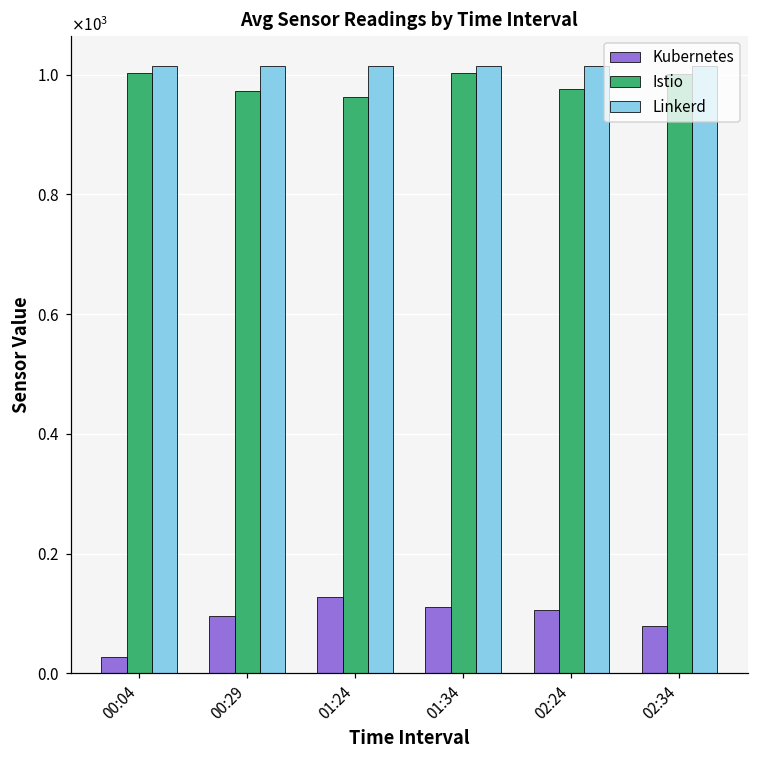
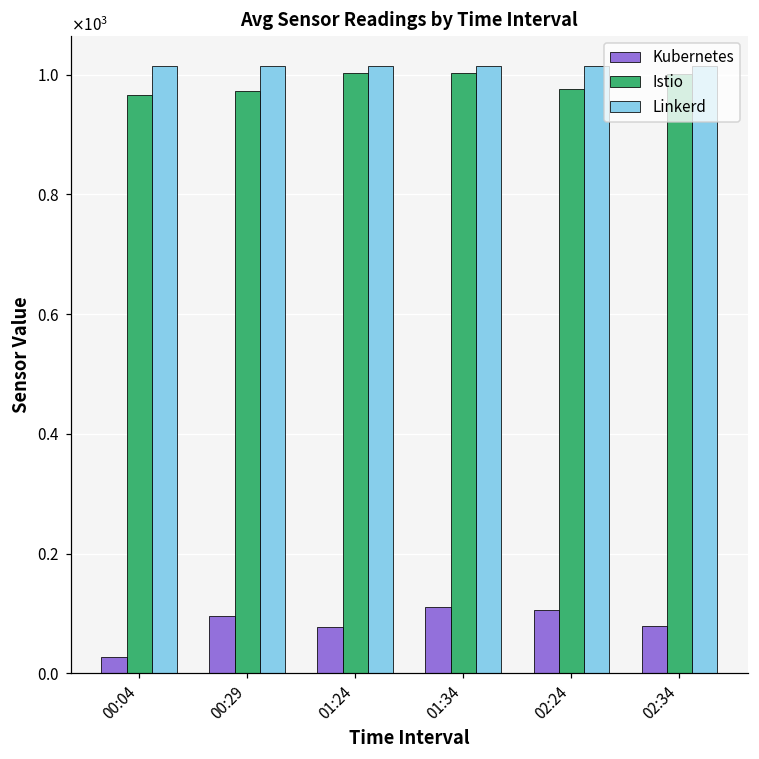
Istio, 00:04: 1000 -> 970
Kubernetes, 01:24: 130 -> 80
Istio, 01:24: 960 -> 1000
